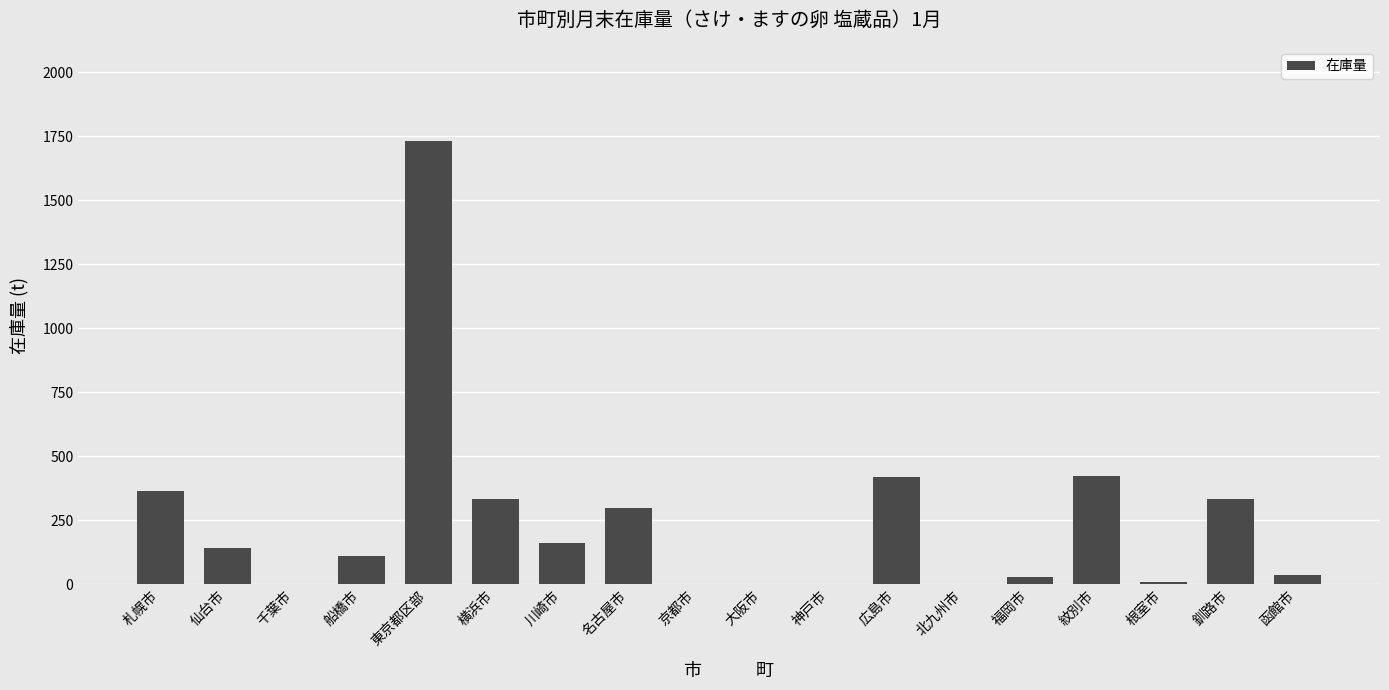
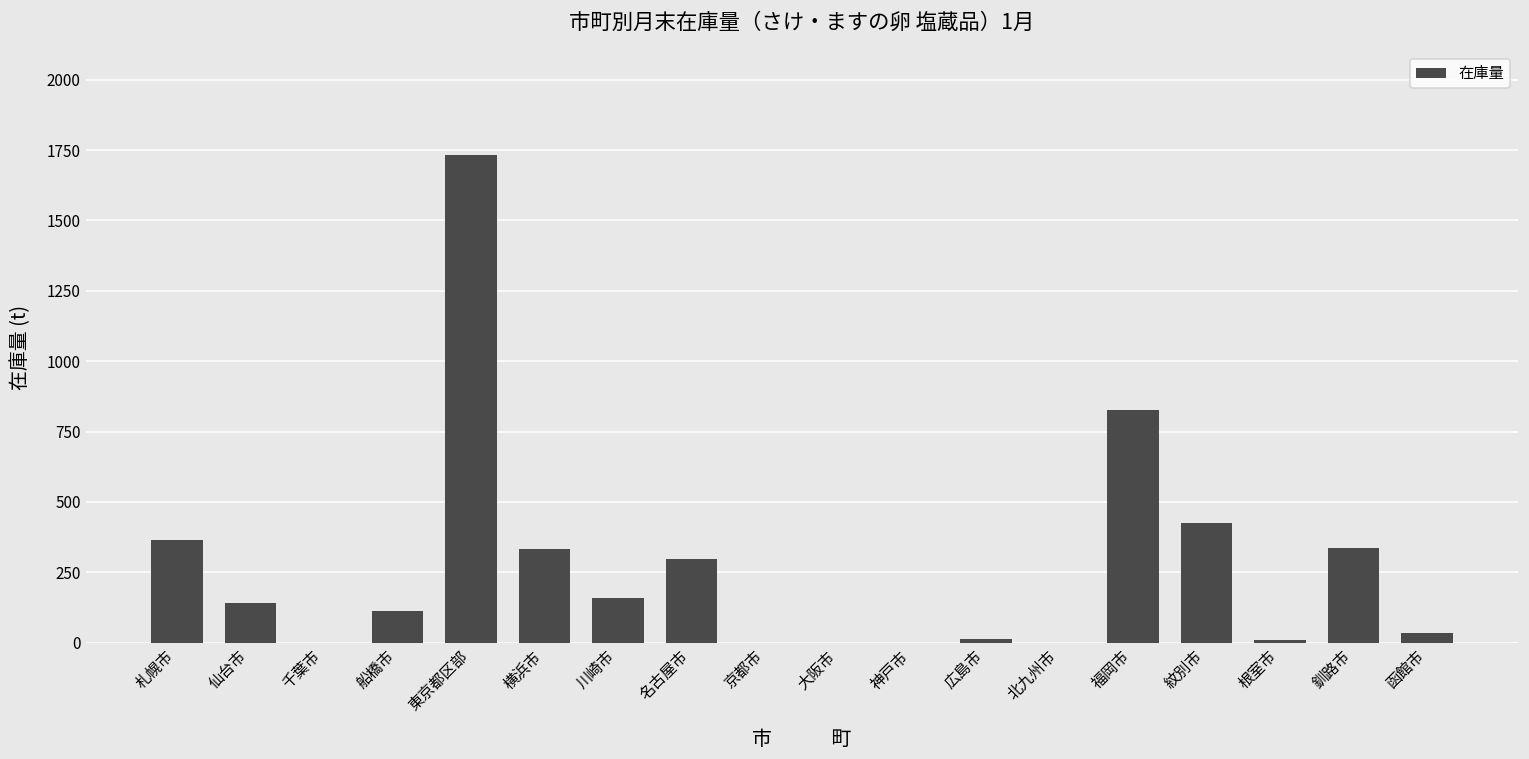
広島市: 420 -> 10
福岡市: 30 -> 830
